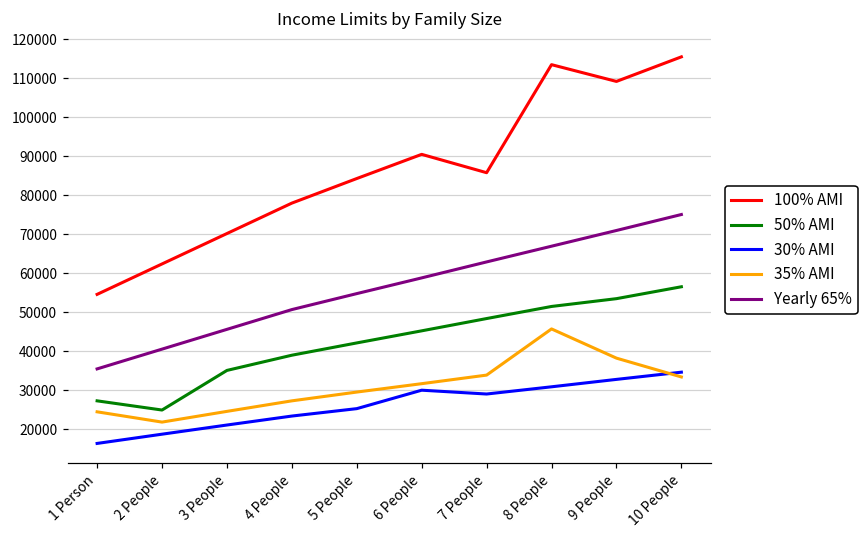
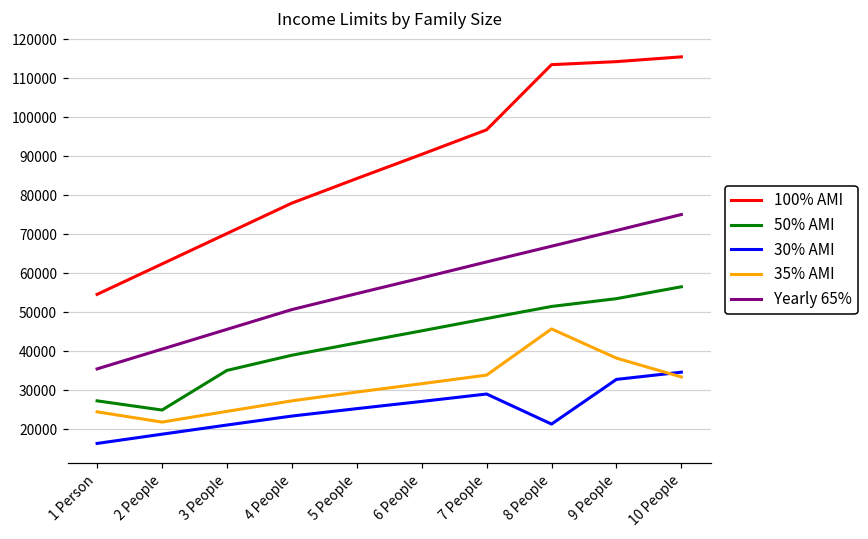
30% AMI, 6 People: 30000 -> 27000
100% AMI, 7 People: 86000 -> 97000
30% AMI, 8 People: 31000 -> 21000
100% AMI, 9 People: 109000 -> 114000
